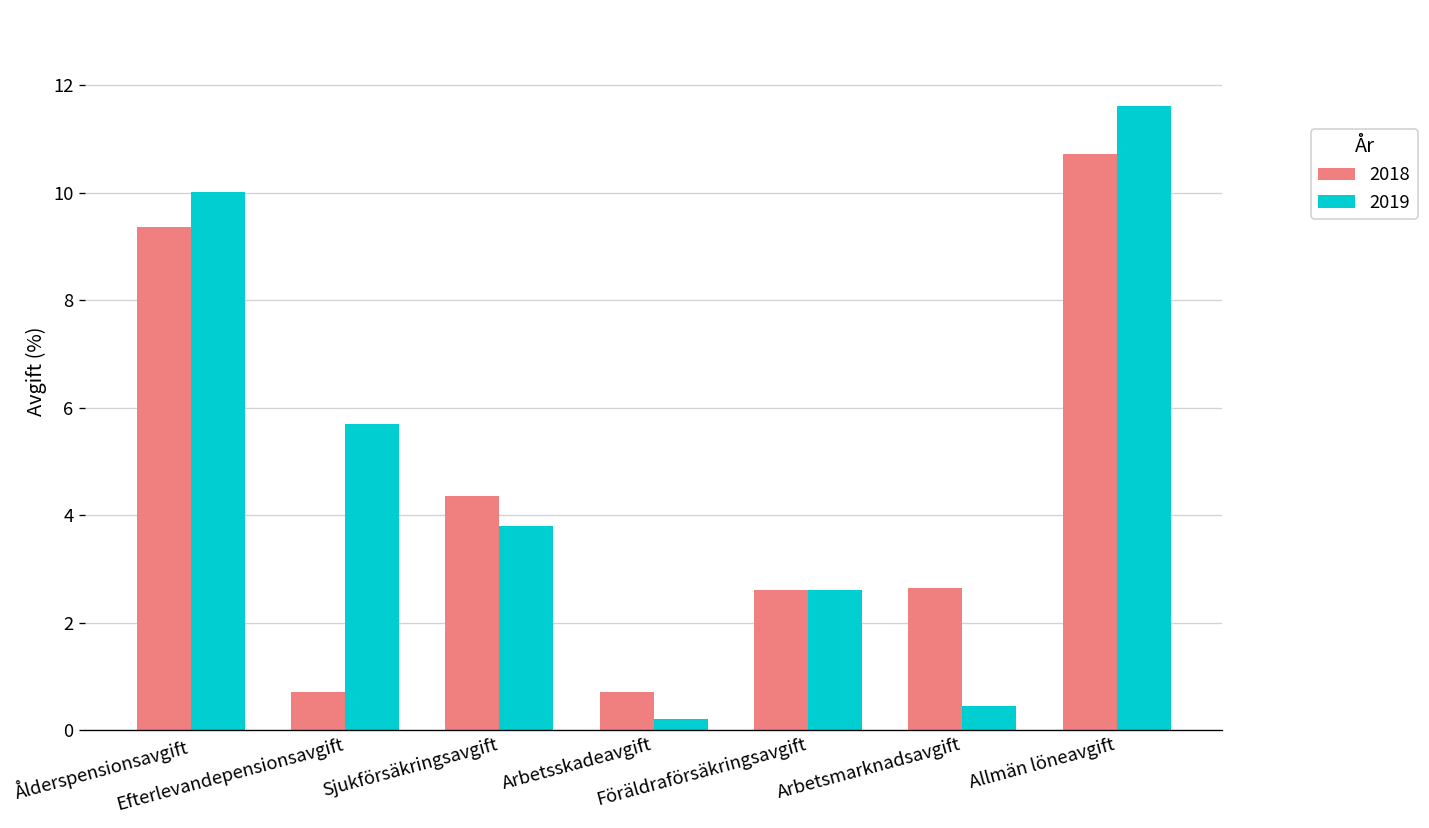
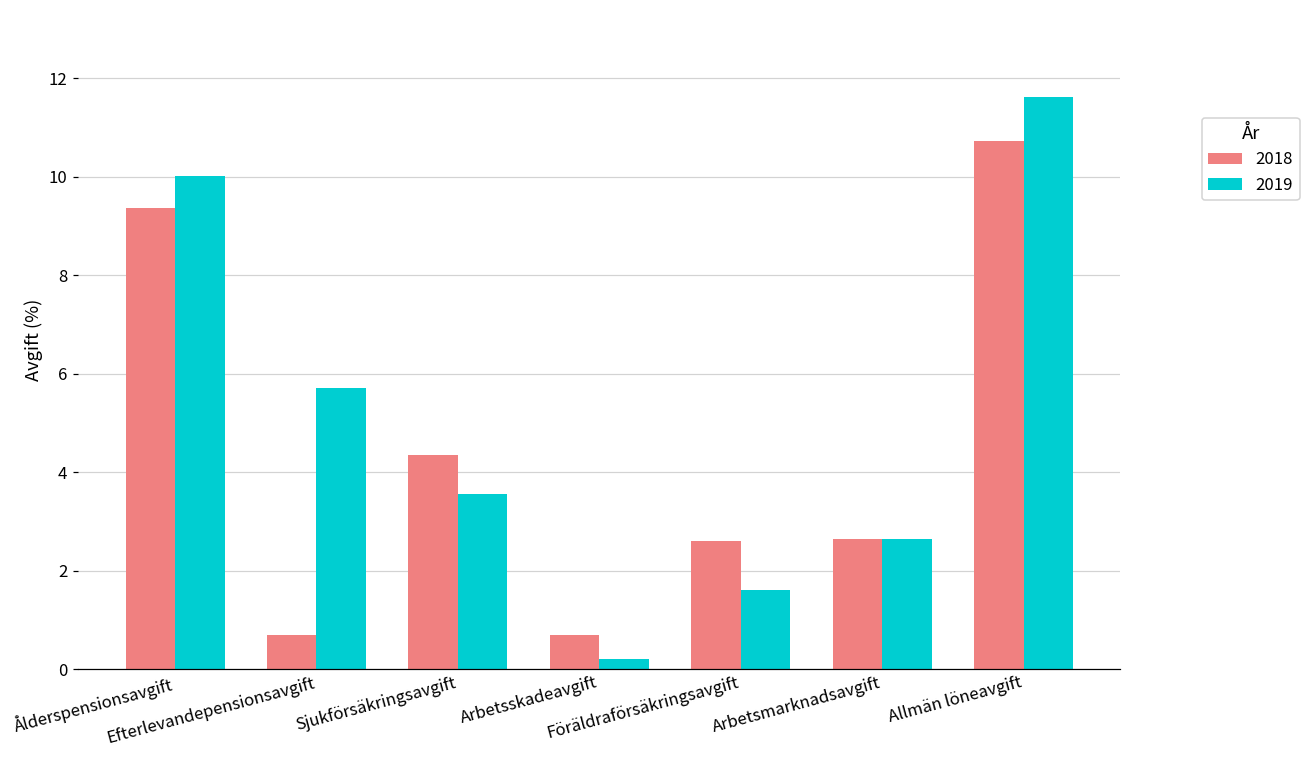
2019, Sjukförsäkringsavgift: 3.8 -> 3.6
2019, Föräldraförsäkringsavgift: 2.6 -> 1.6
2019, Arbetsmarknadsavgift: 0.5 -> 2.6
